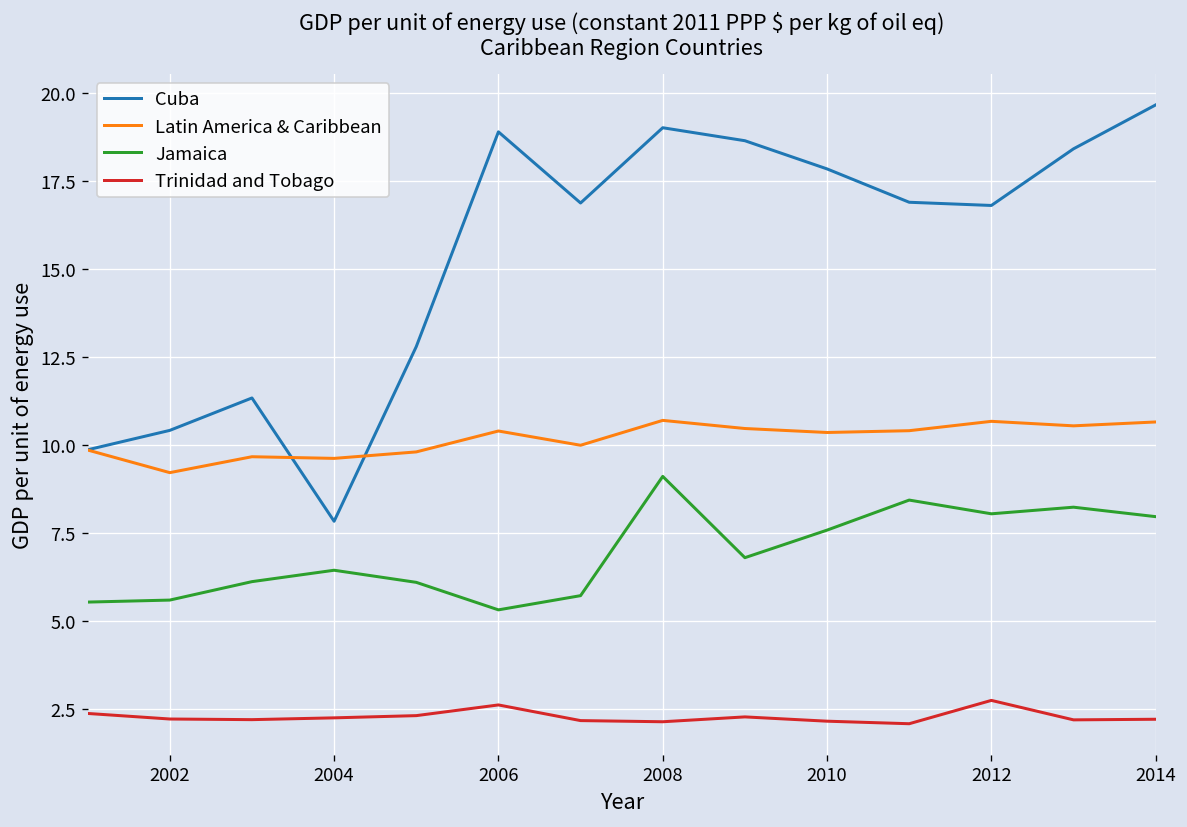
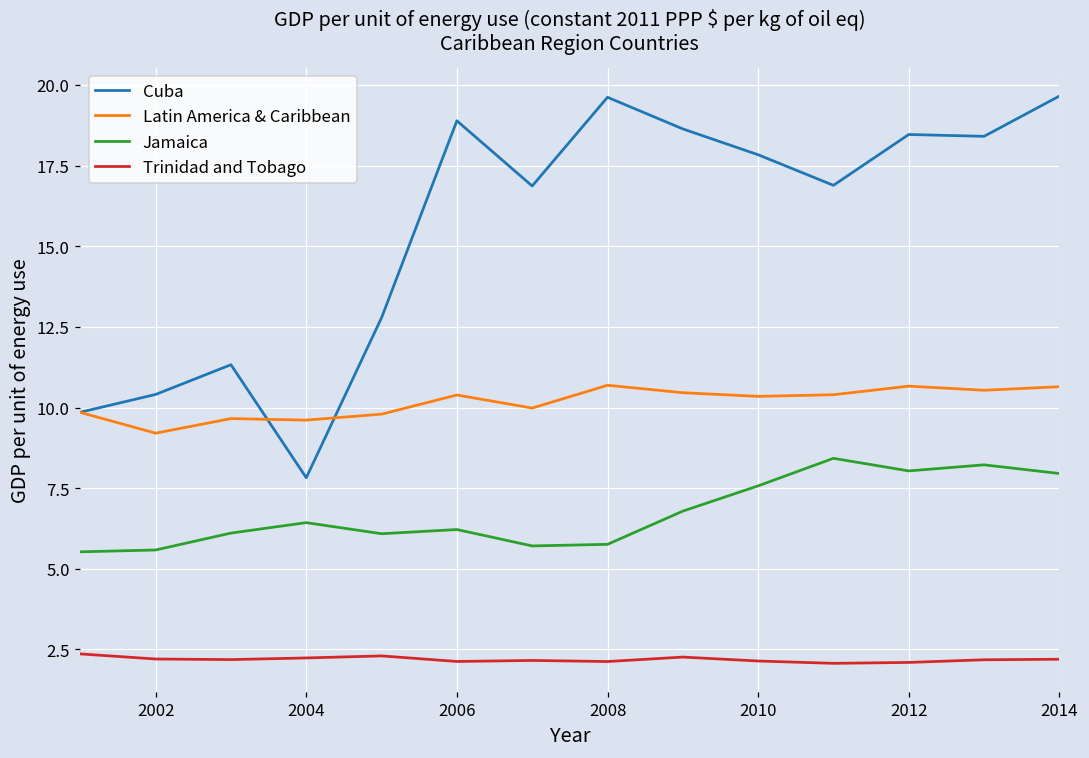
Jamaica, 2006: 5.3 -> 6.2
Trinidad and Tobago, 2006: 2.6 -> 2.1
Cuba, 2008: 19.0 -> 19.6
Jamaica, 2008: 9.1 -> 5.8
Cuba, 2012: 16.8 -> 18.5
Trinidad and Tobago, 2012: 2.7 -> 2.1
